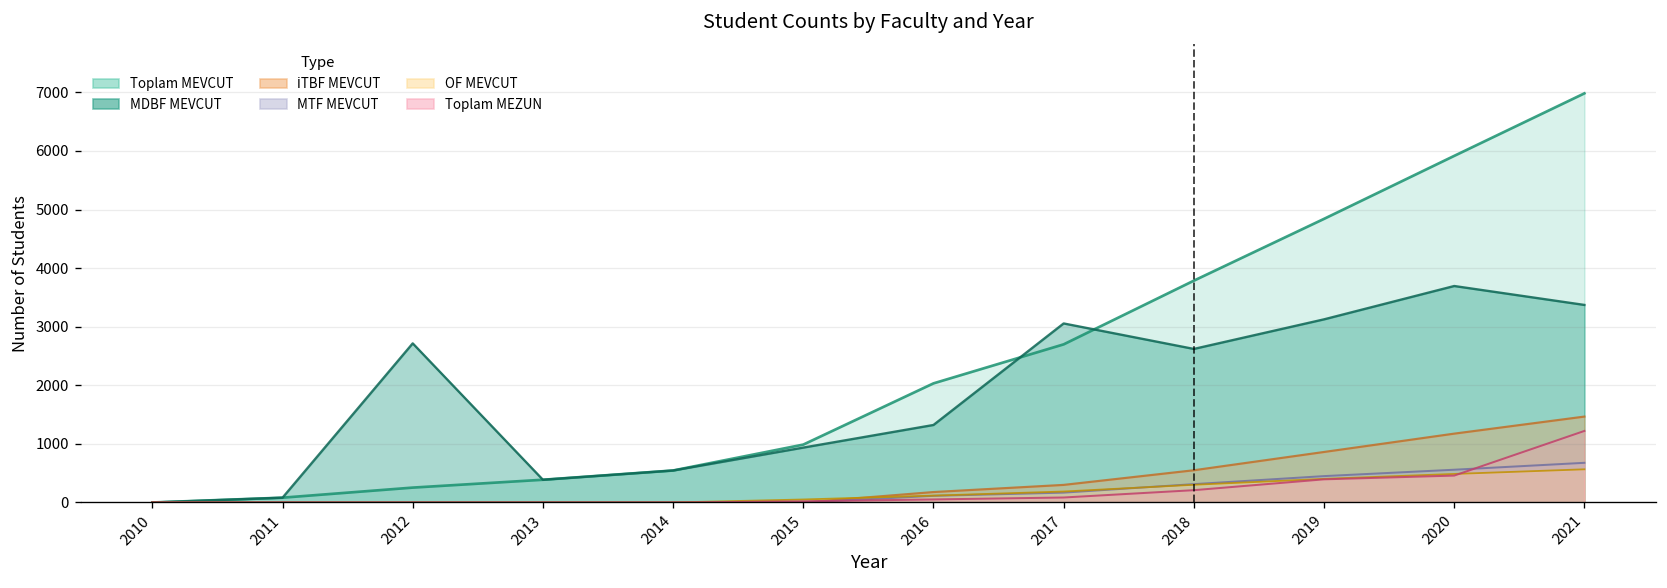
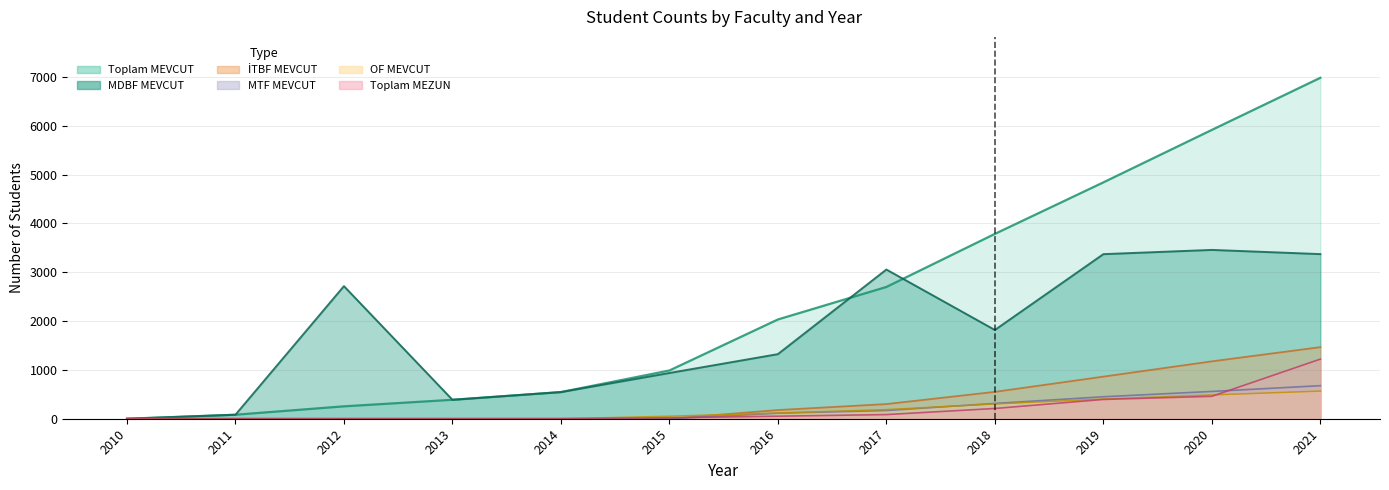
MDBF MEVCUT, 2018: 2600 -> 1800
MDBF MEVCUT, 2019: 3100 -> 3400
MDBF MEVCUT, 2020: 3700 -> 3500
